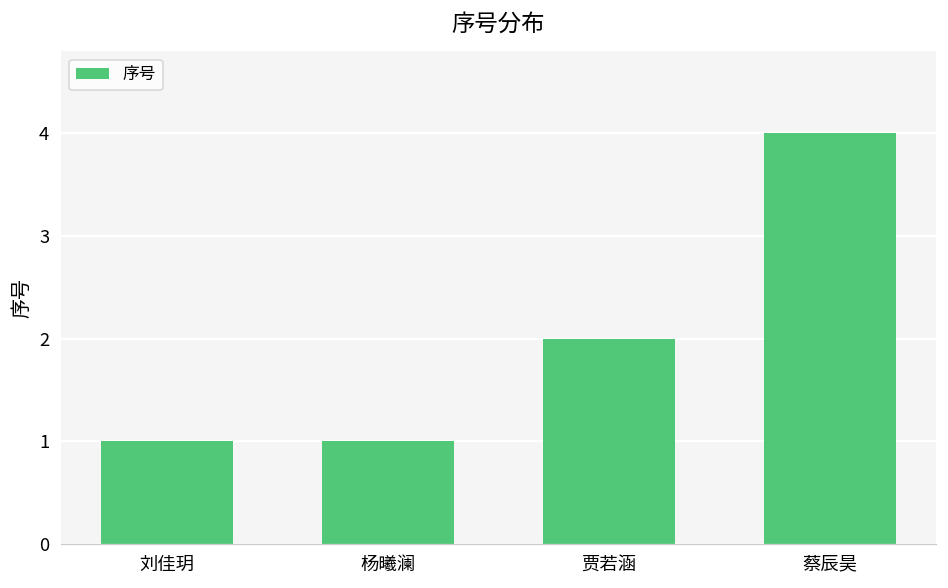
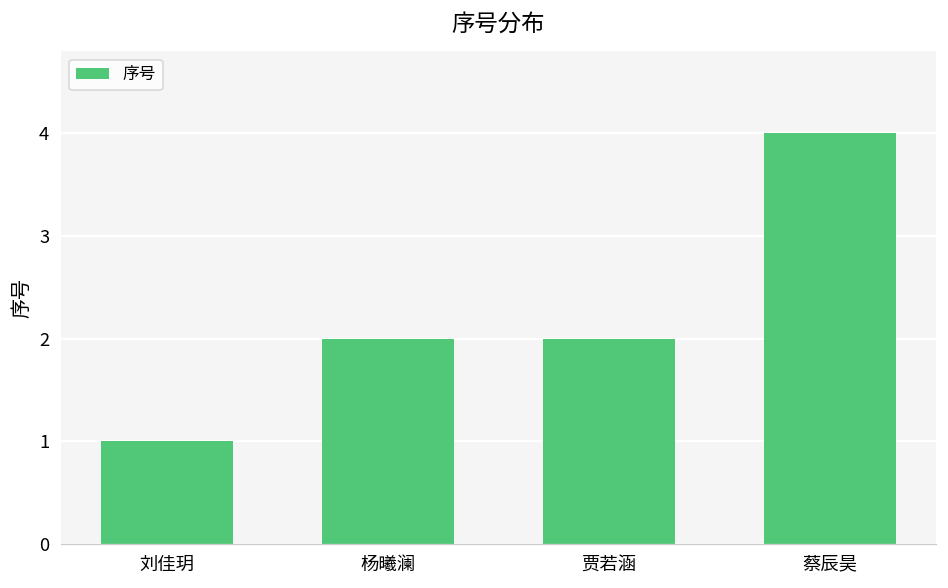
杨曦澜: 1 -> 2
